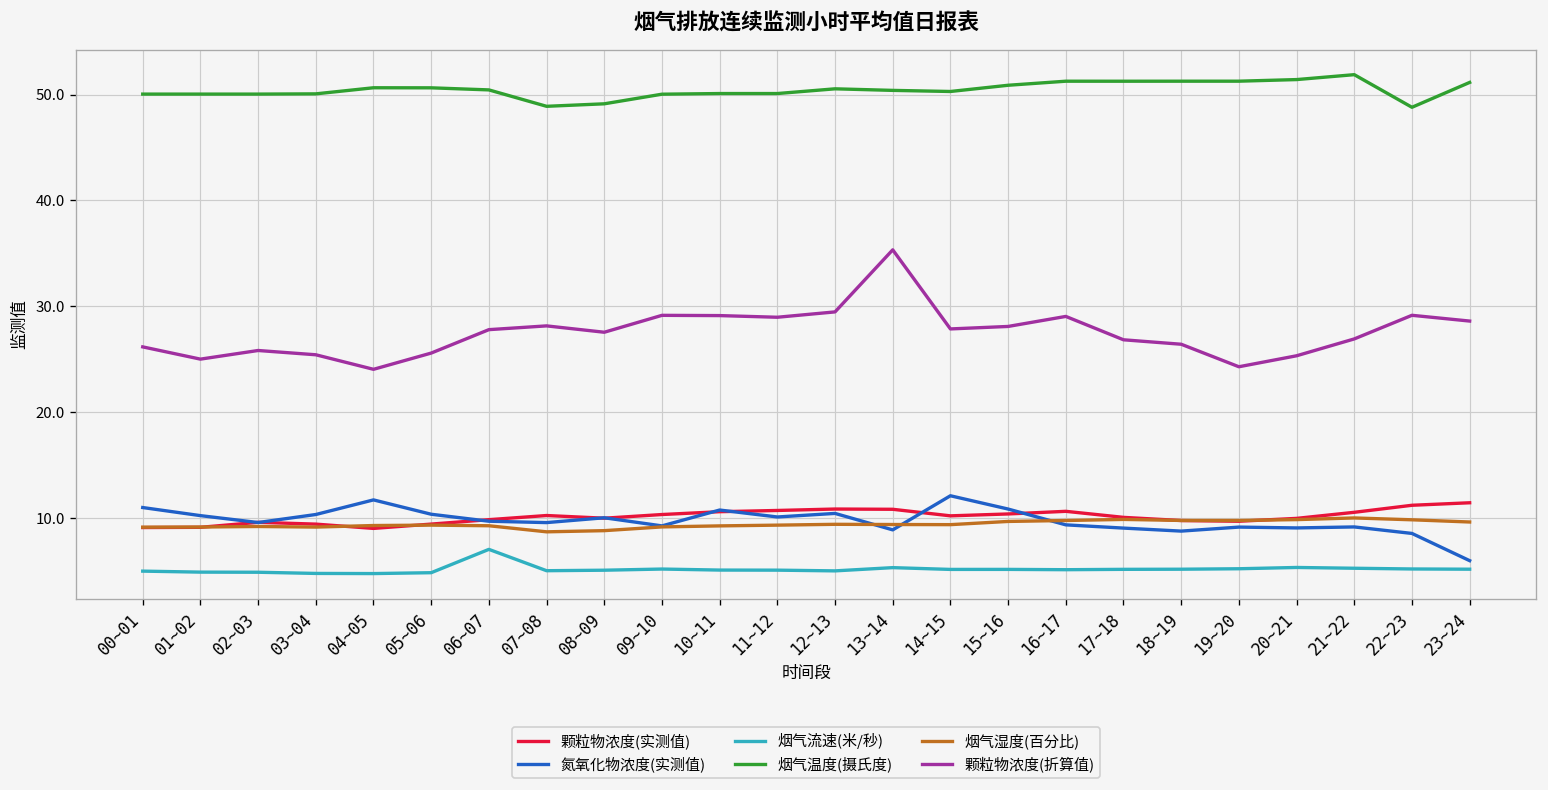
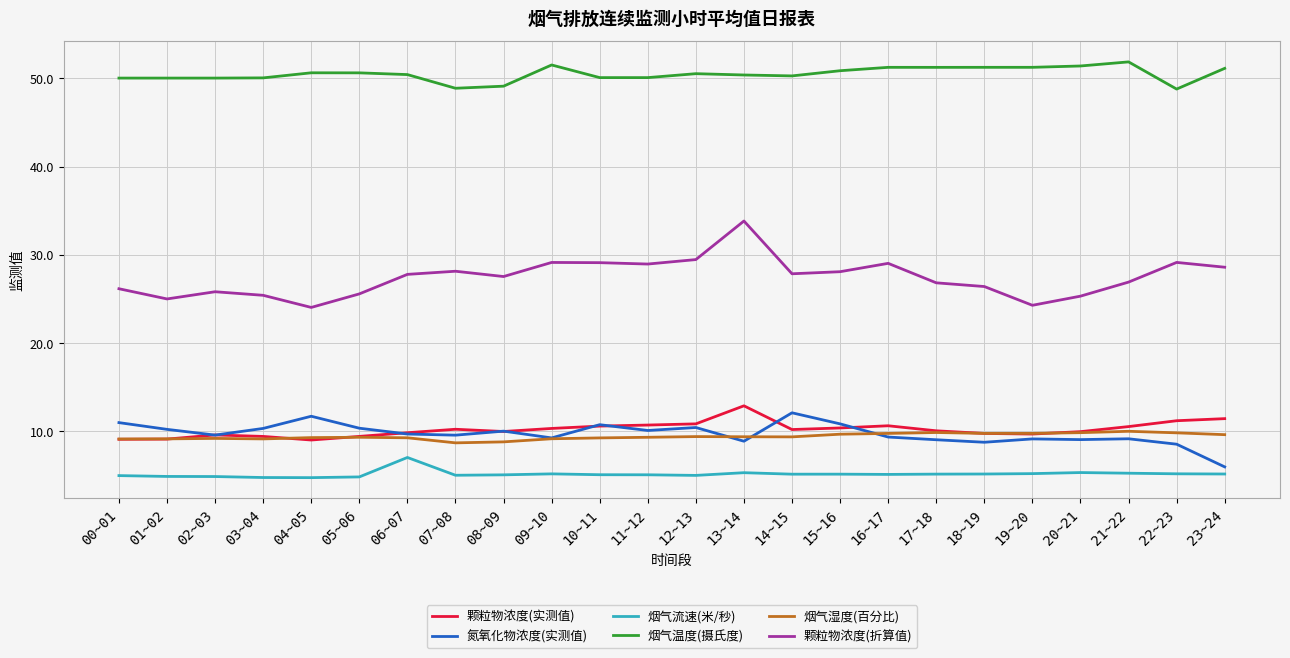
烟气温度(摄氏度), 09~10: 50 -> 52
颗粒物浓度(实测值), 13~14: 11 -> 13
颗粒物浓度(折算值), 13~14: 35 -> 34
